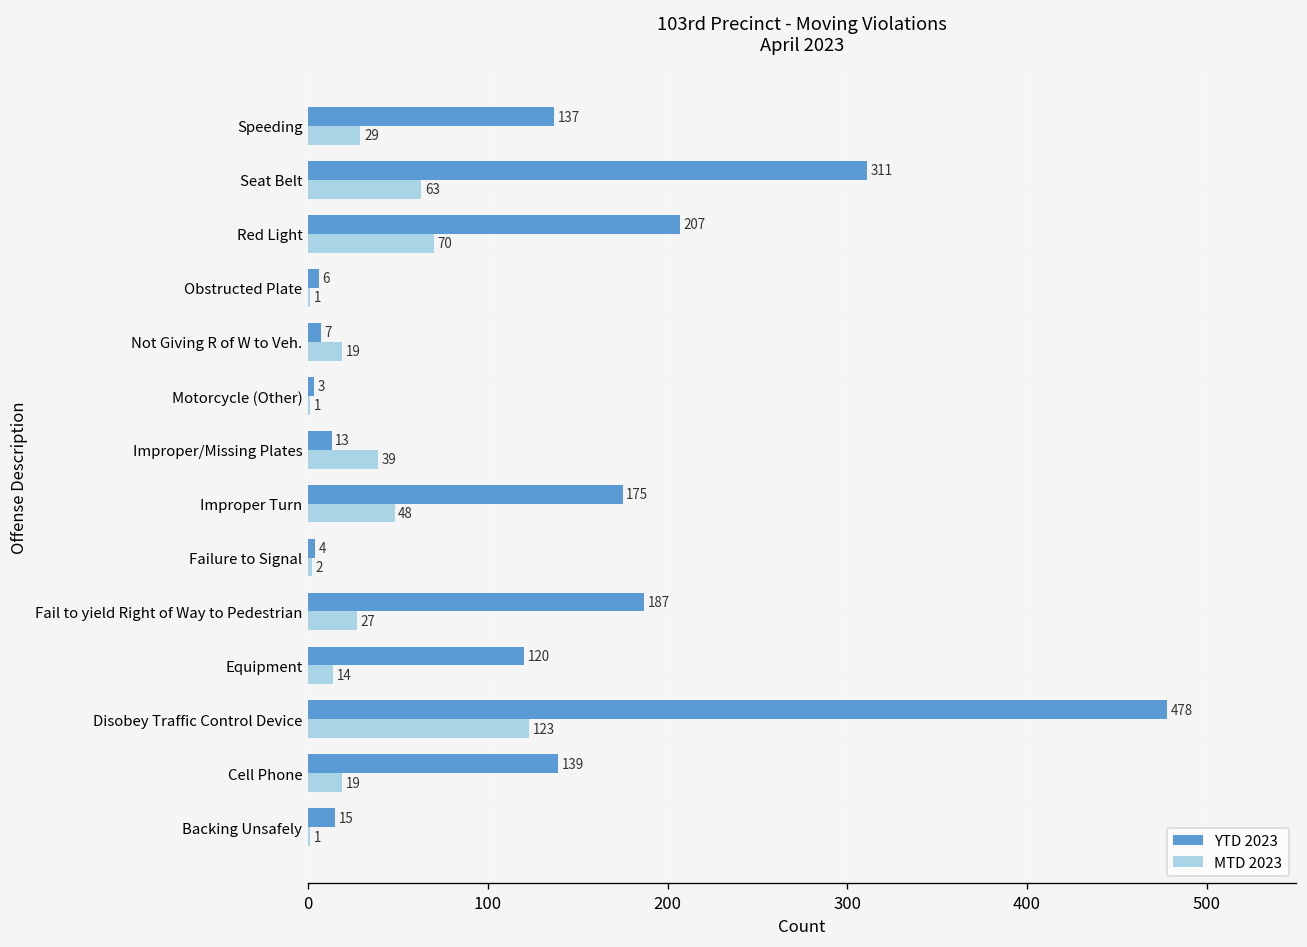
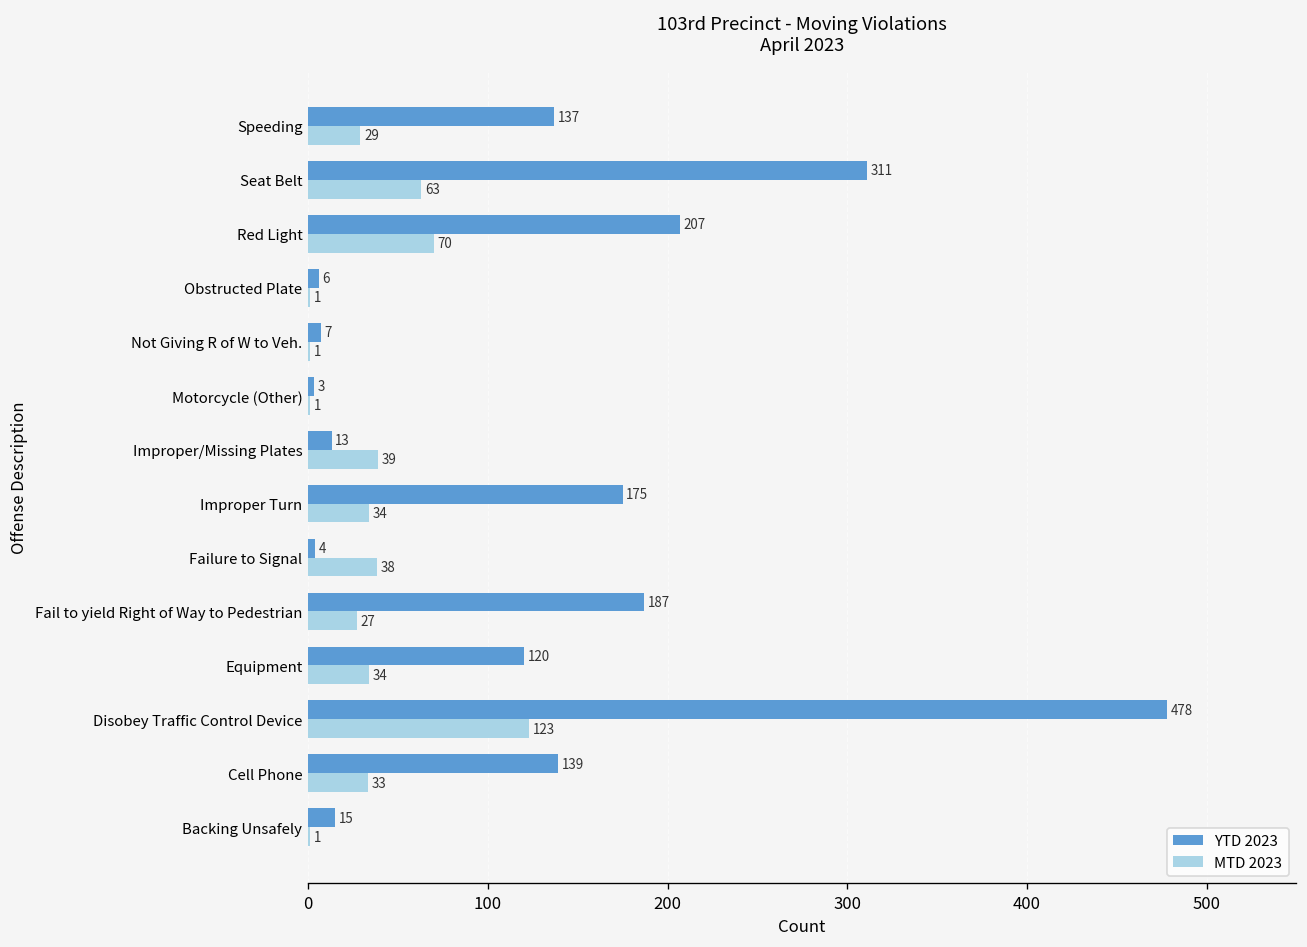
MTD 2023, Not Giving R of W to Veh.: 19 -> 1
MTD 2023, Improper Turn: 48 -> 34
MTD 2023, Failure to Signal: 2 -> 38
MTD 2023, Equipment: 14 -> 34
MTD 2023, Cell Phone: 19 -> 33
